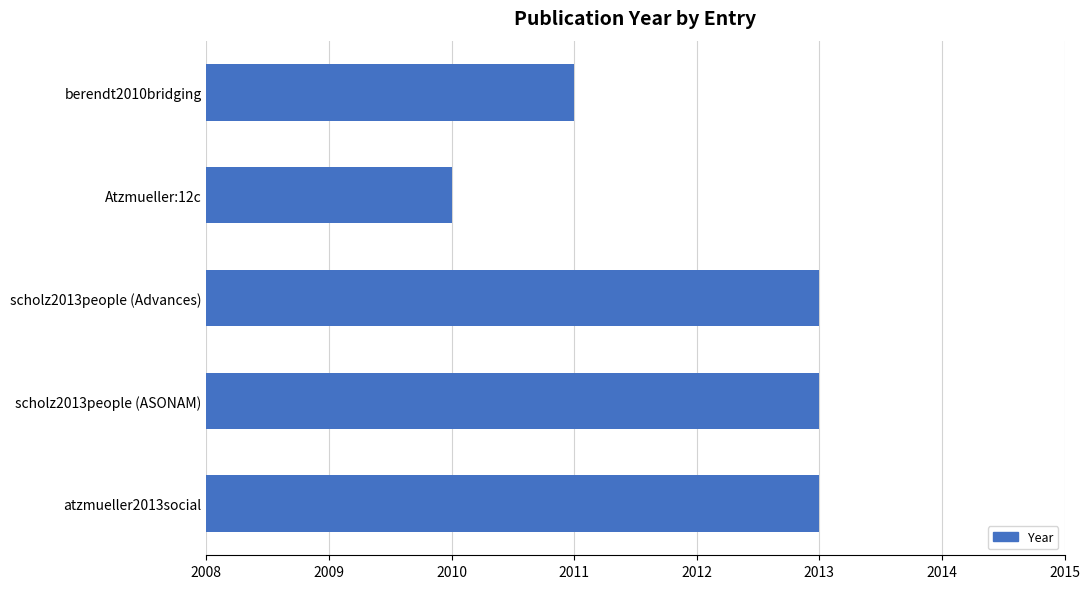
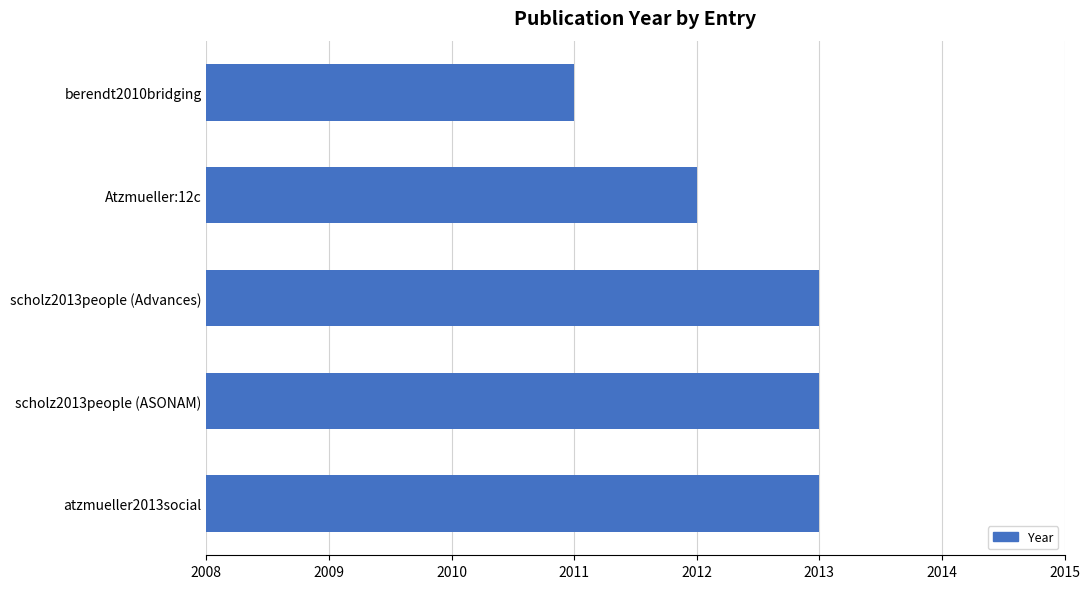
Atzmueller:12c: 2010 -> 2012
